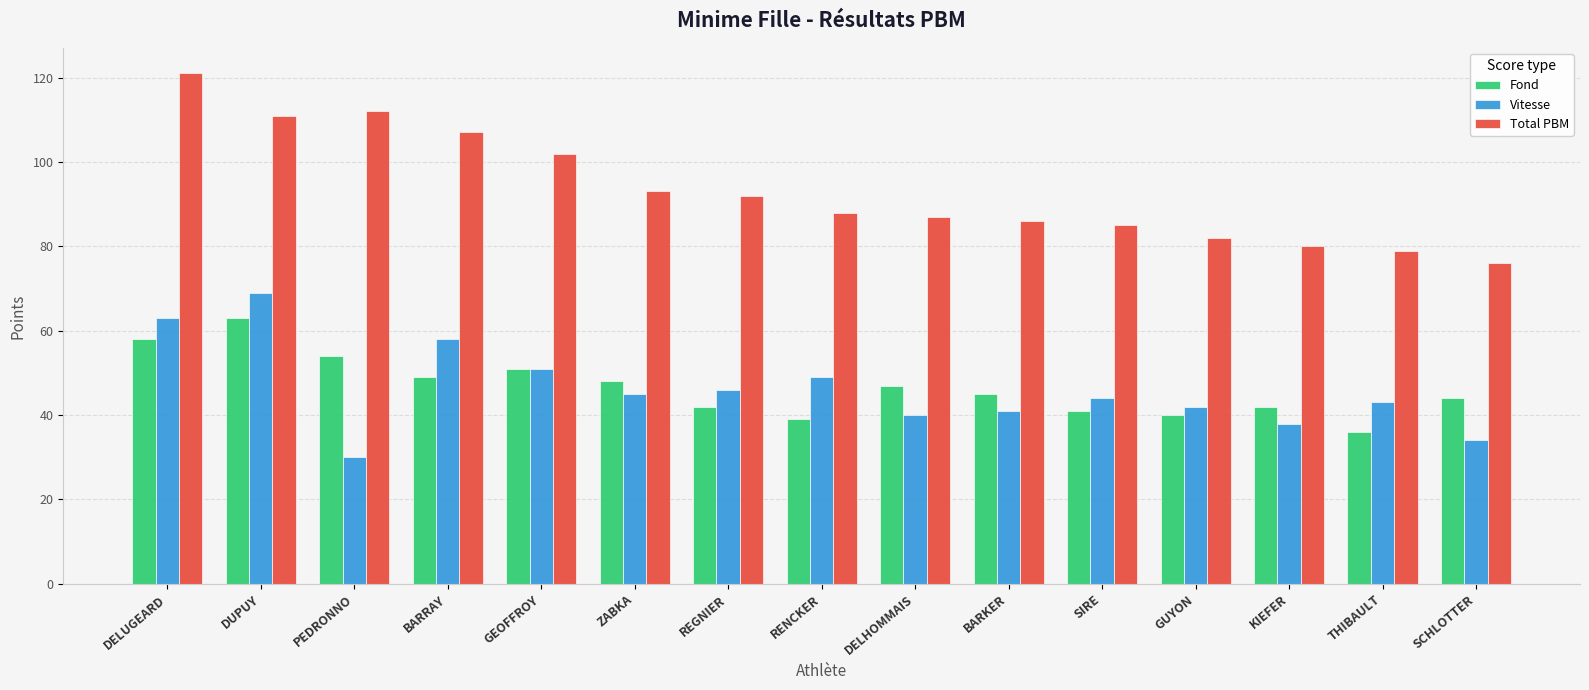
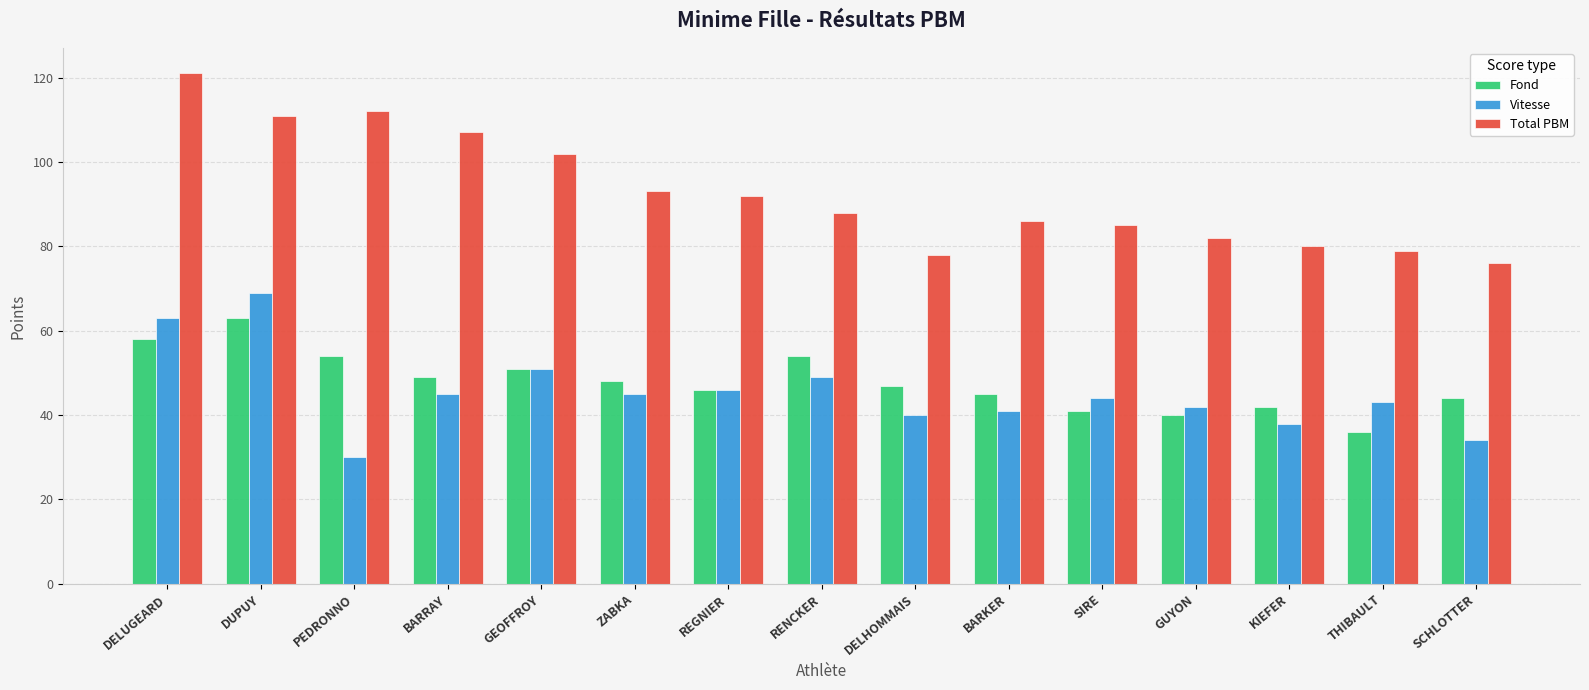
Vitesse, BARRAY: 58 -> 45
Fond, REGNIER: 42 -> 46
Fond, RENCKER: 39 -> 54
Total PBM, DELHOMMAIS: 87 -> 78
